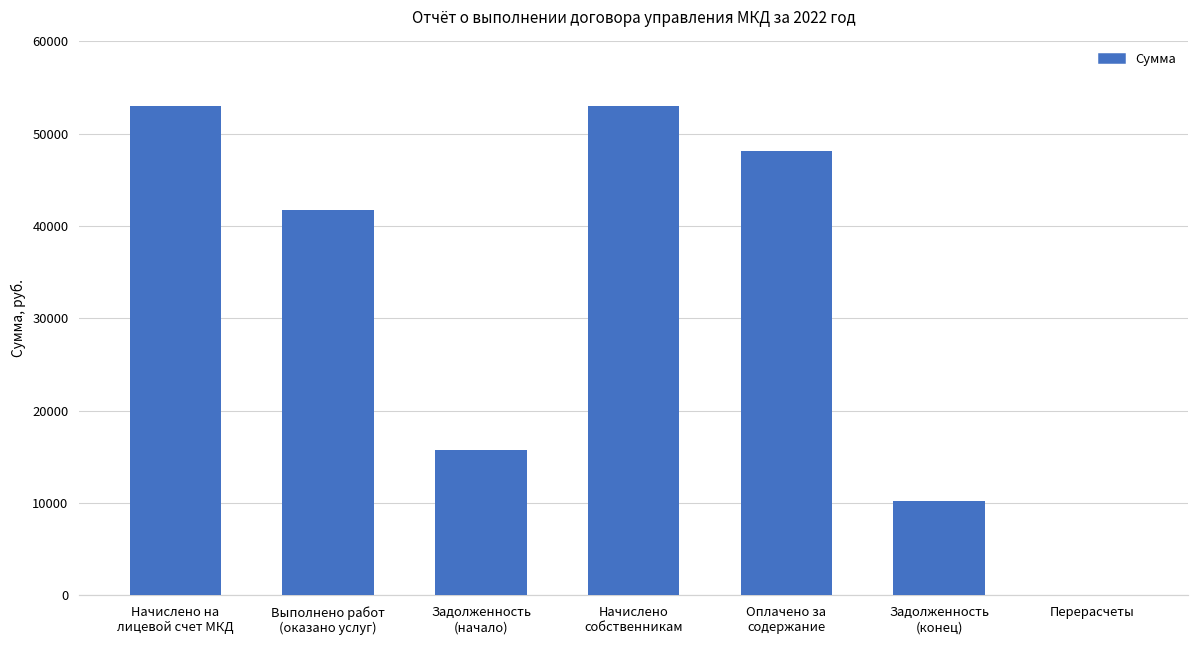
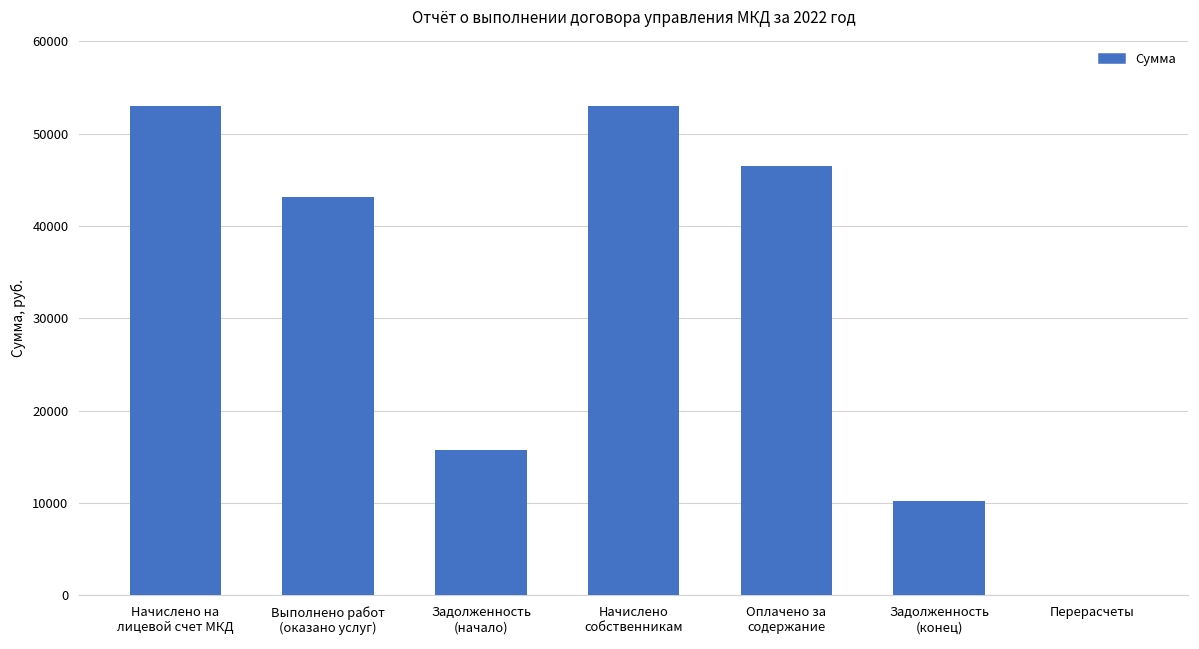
Выполнено работ (оказано услуг): 42000 -> 43000
Оплачено за содержание: 48000 -> 47000
